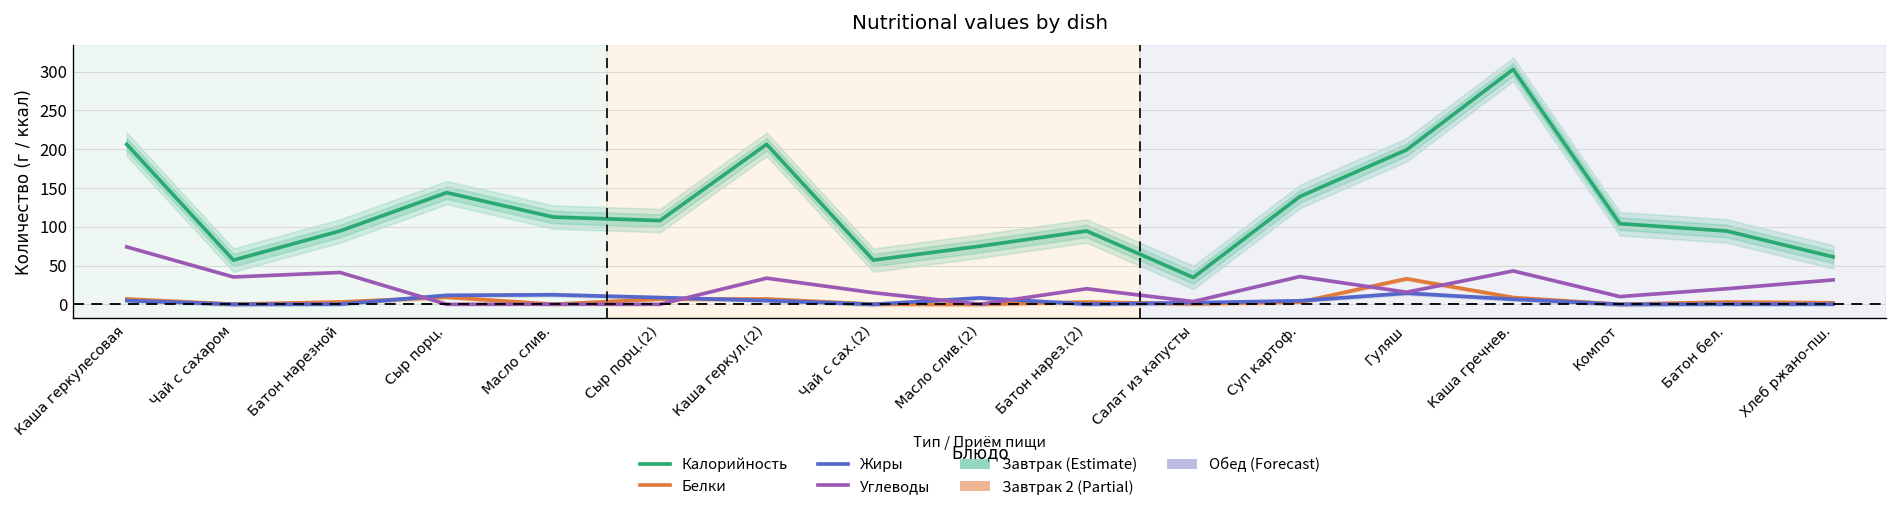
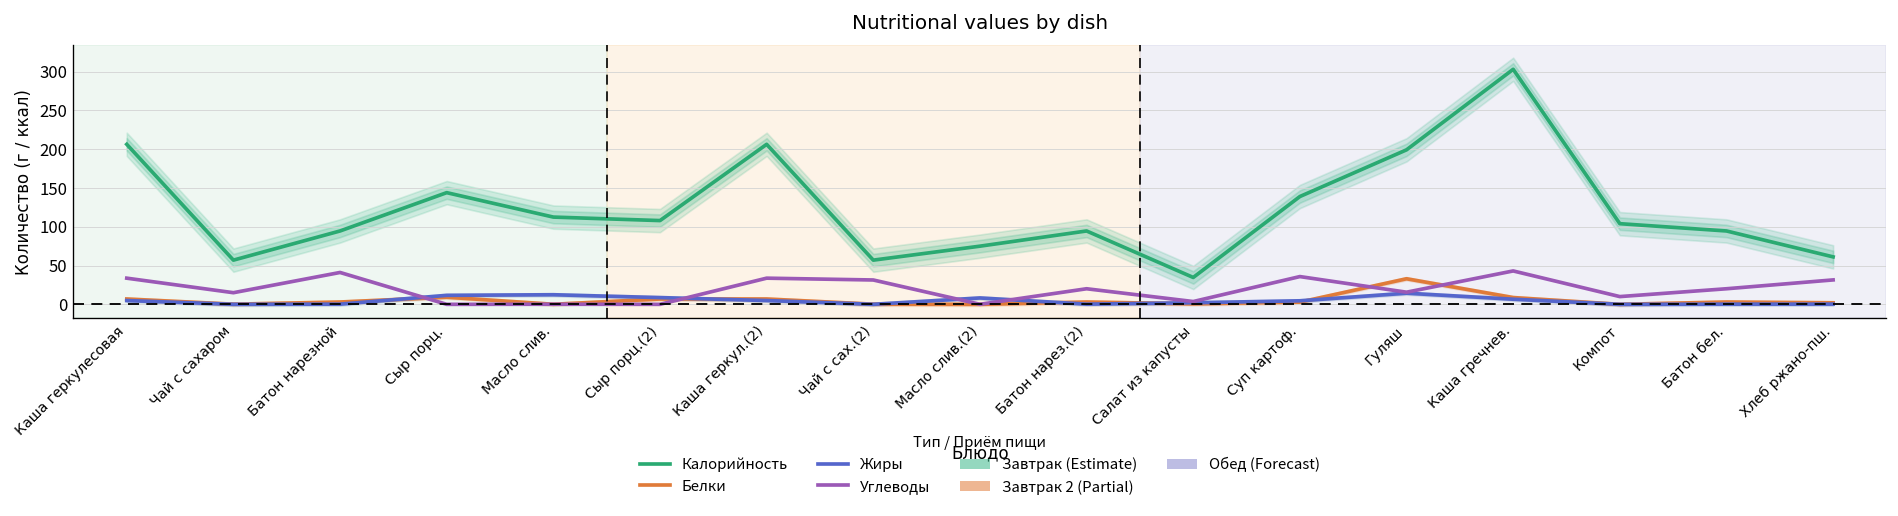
Углеводы, Каша геркулесовая: 70 -> 30
Углеводы, Чай с сахаром: 40 -> 20
Углеводы, Чай с сах.(2): 20 -> 30
